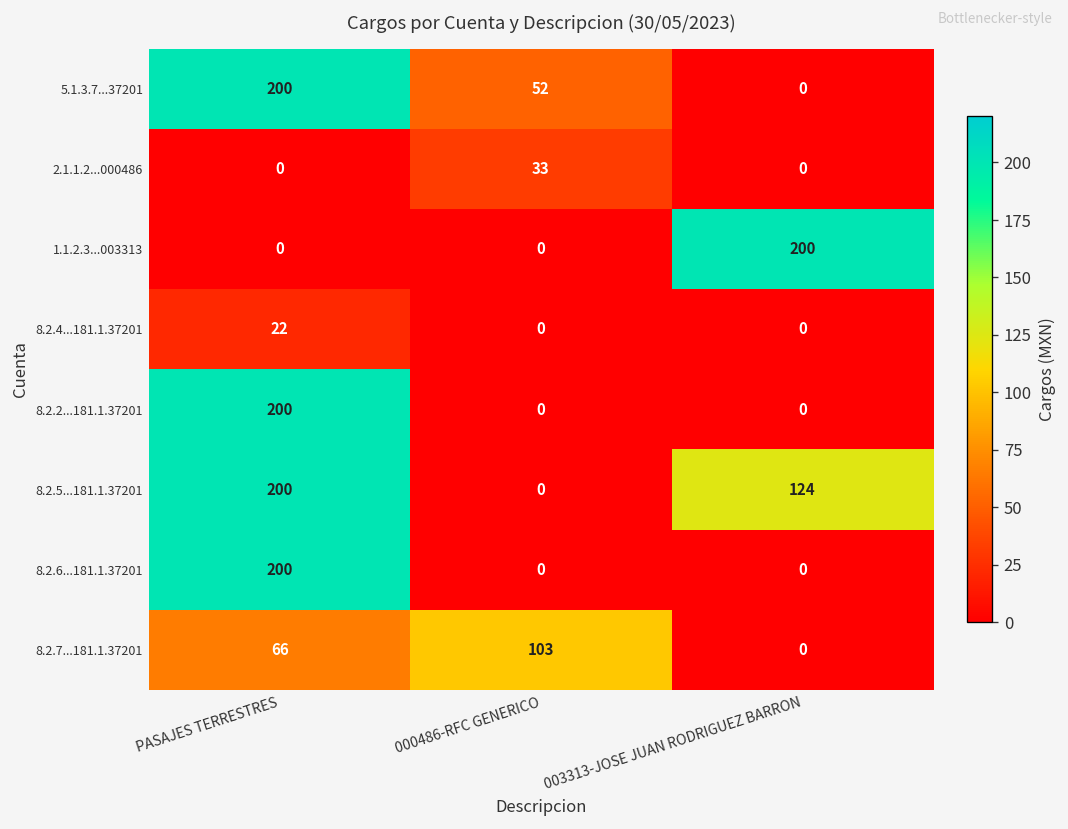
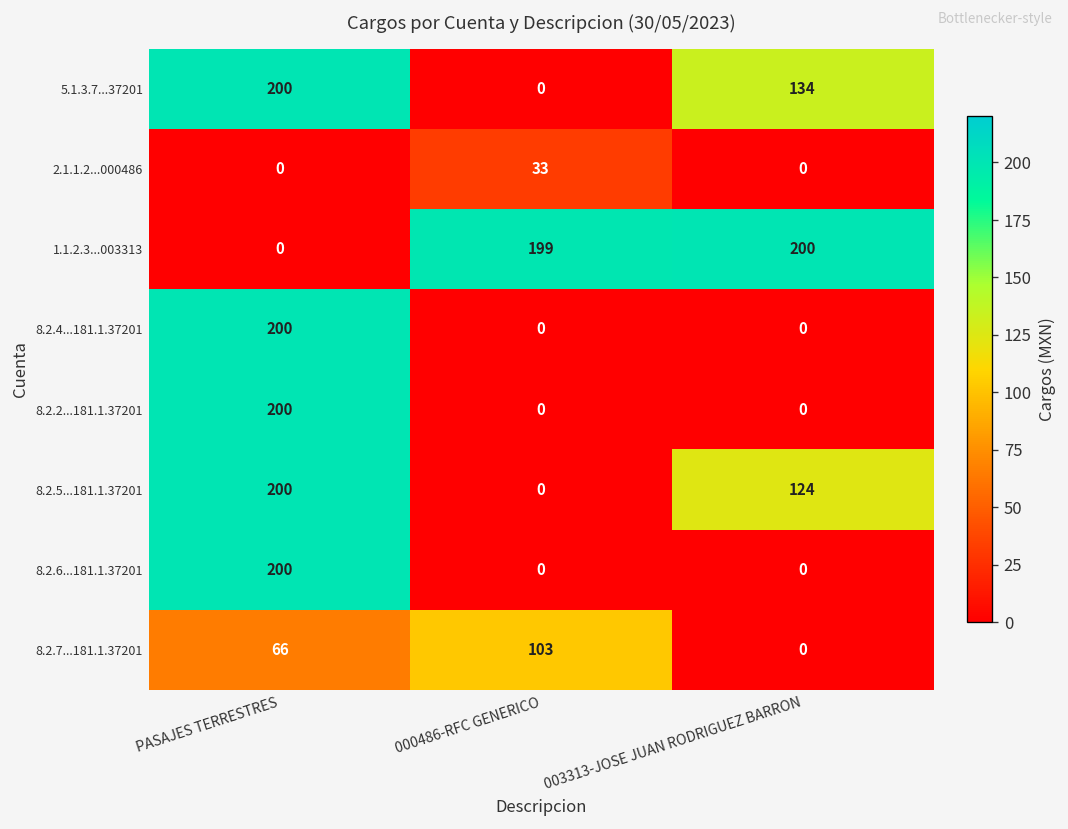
5.1.3.7...37201, 000486-RFC GENERICO: 52 -> 0
5.1.3.7...37201, 003313-JOSE JUAN RODRIGUEZ BARRON: 0 -> 134
1.1.2.3...003313, 000486-RFC GENERICO: 0 -> 199
8.2.4...181.1.37201, PASAJES TERRESTRES: 22 -> 200
